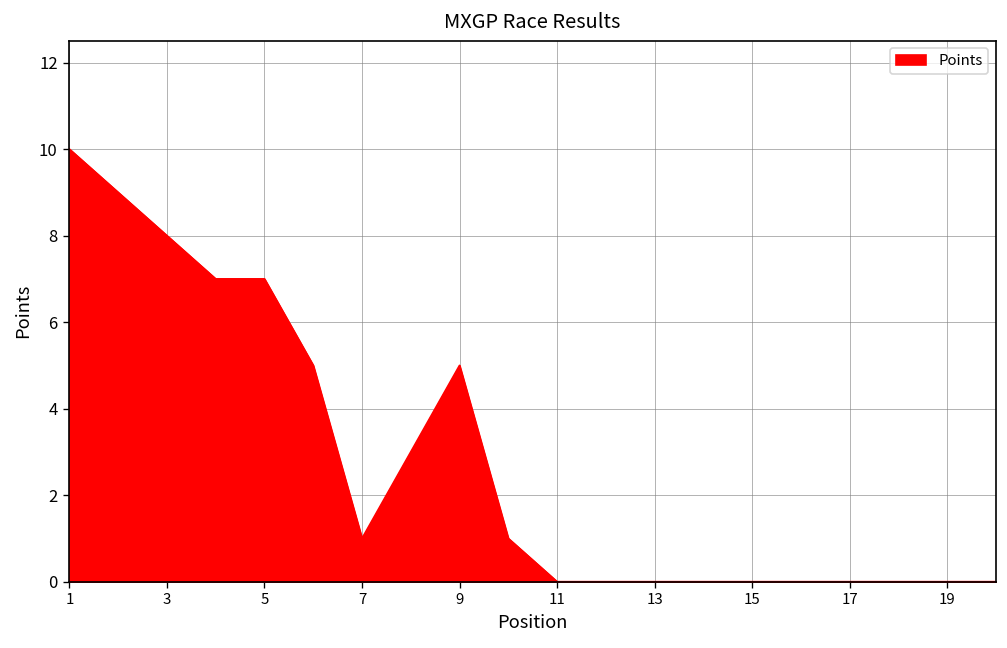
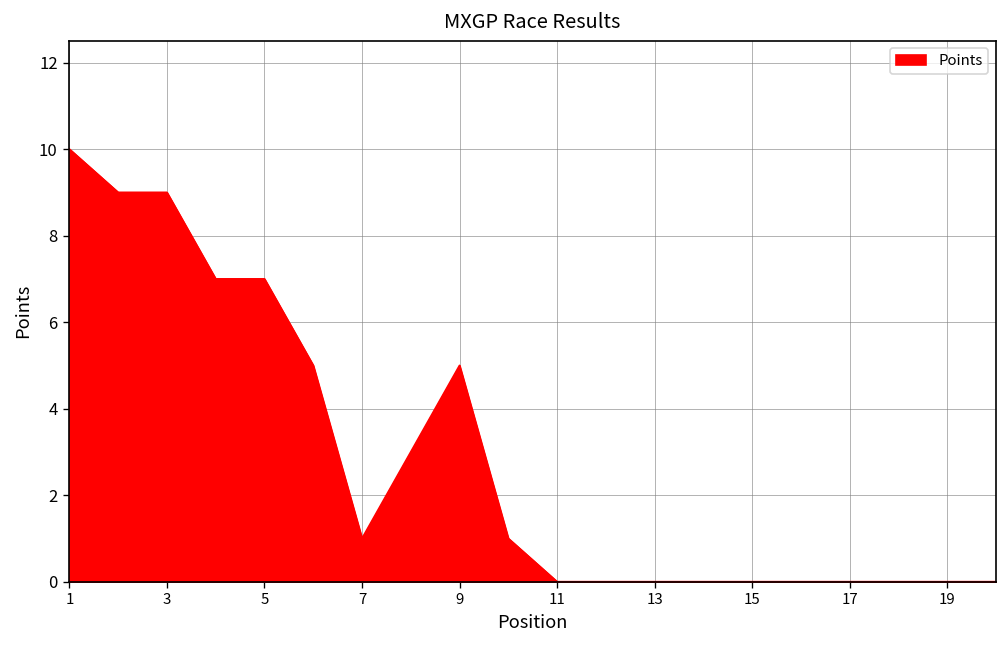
3: 8 -> 9
